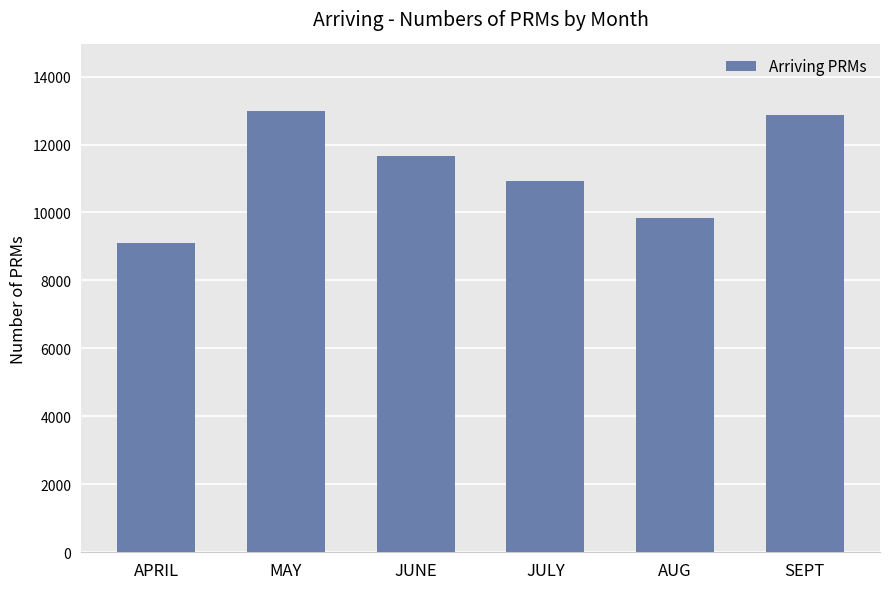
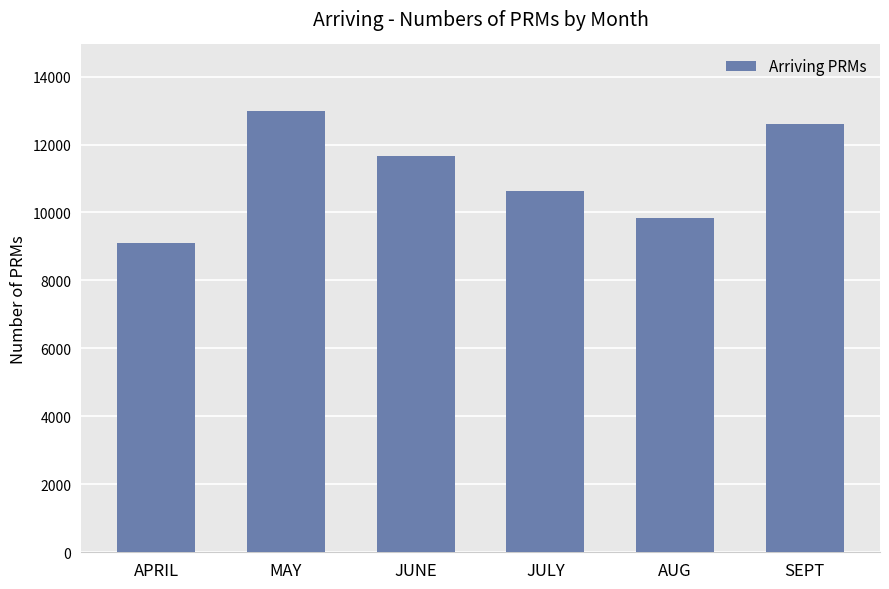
JULY: 10900 -> 10600
SEPT: 12900 -> 12600
